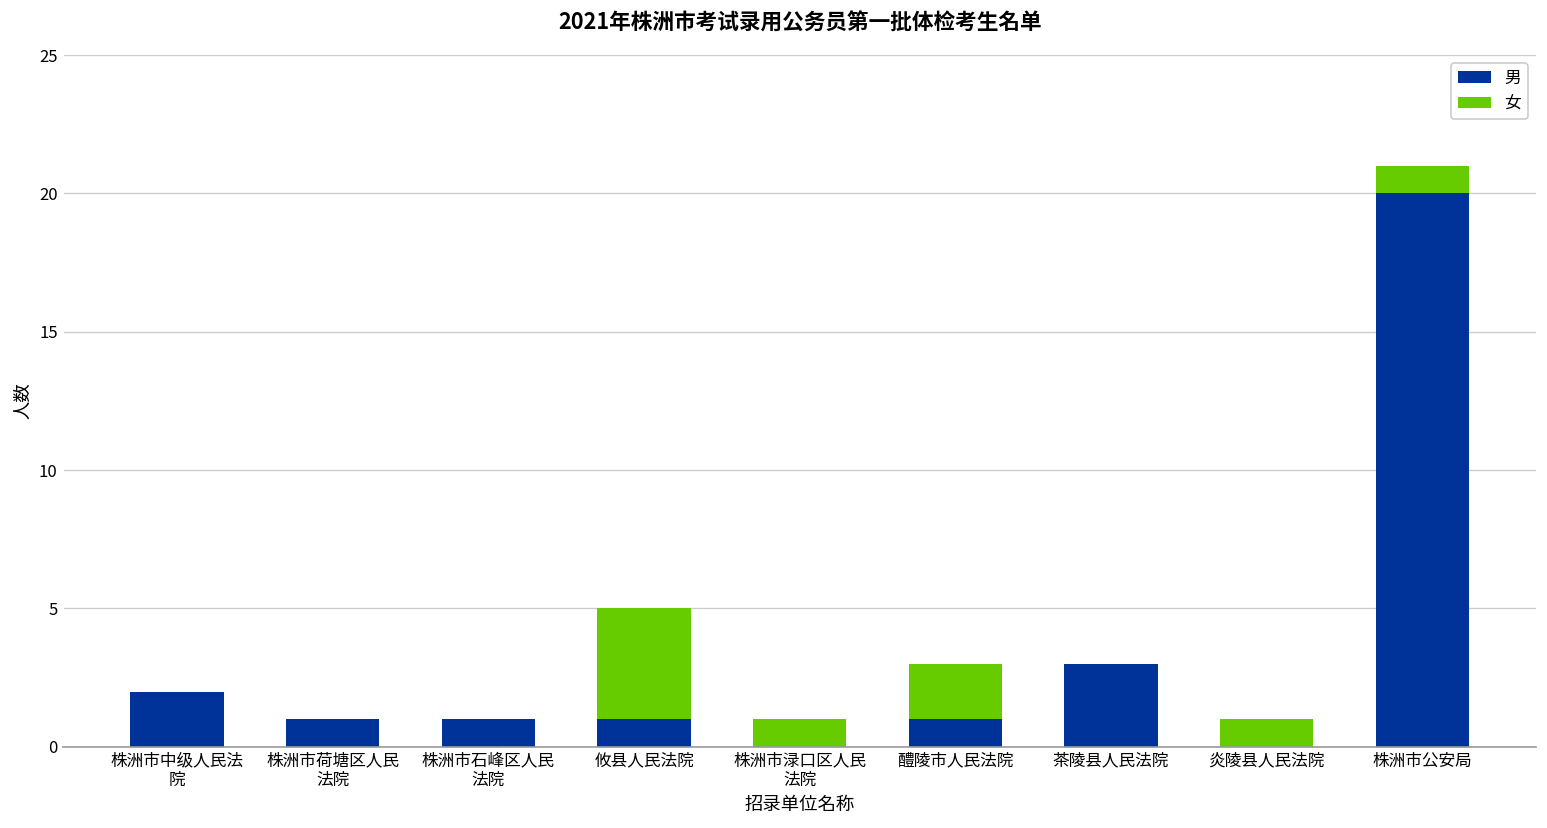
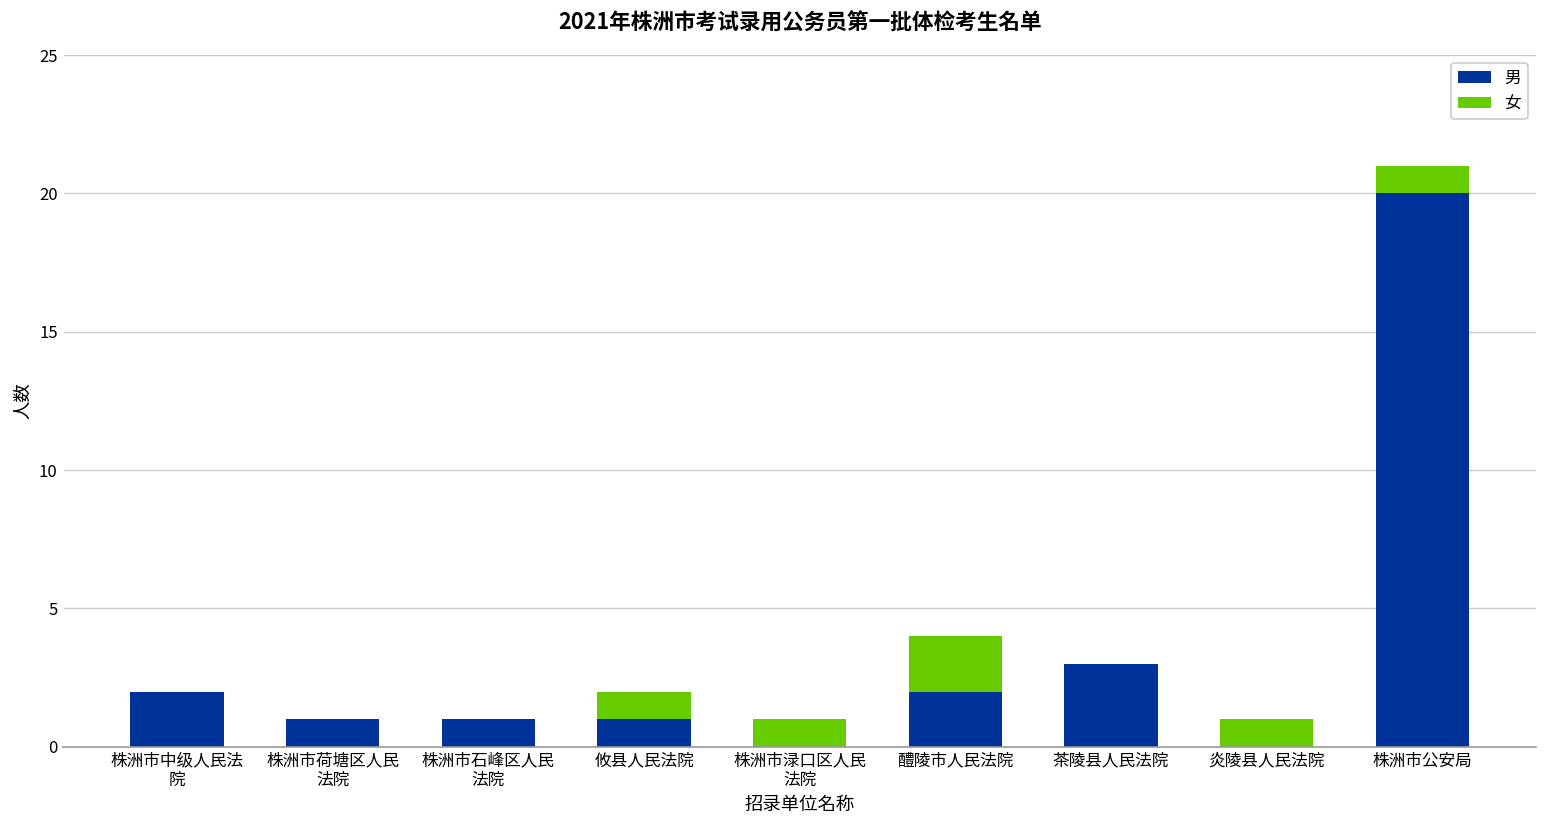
女, 攸县人民法院: 4 -> 1
男, 醴陵市人民法院: 1 -> 2
